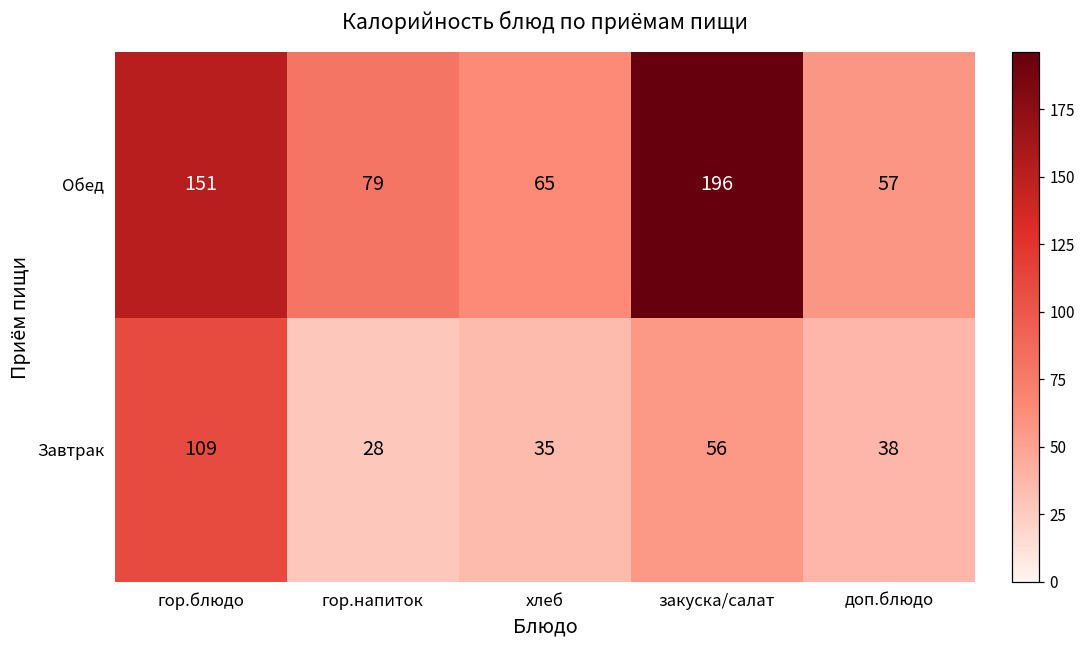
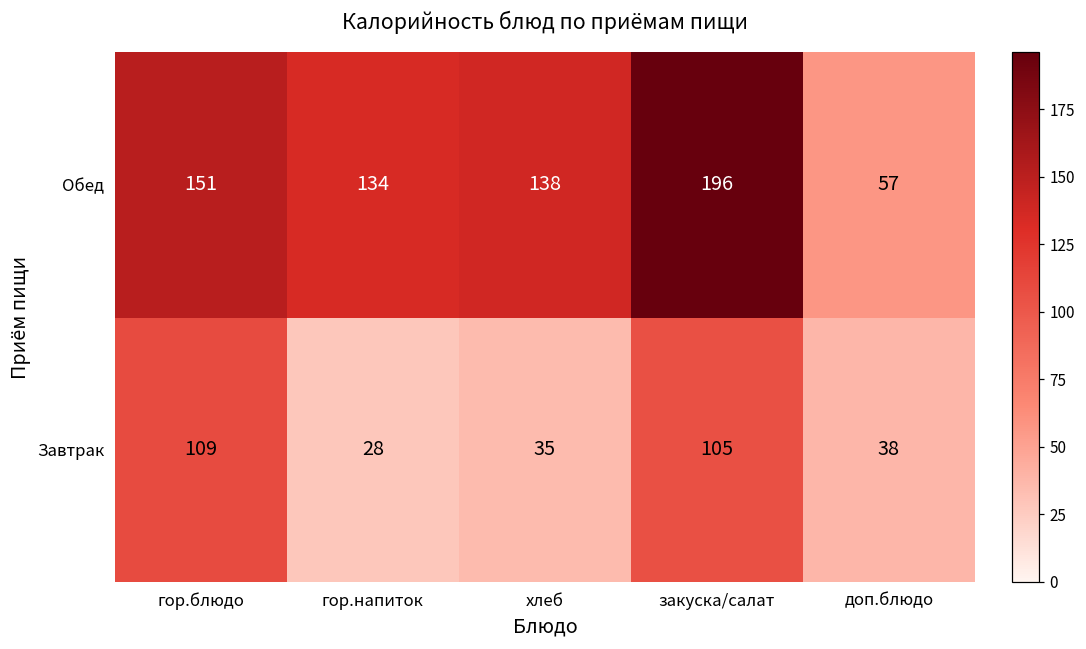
Обед, гор.напиток: 79 -> 134
Обед, хлеб: 65 -> 138
Завтрак, закуска/салат: 56 -> 105
